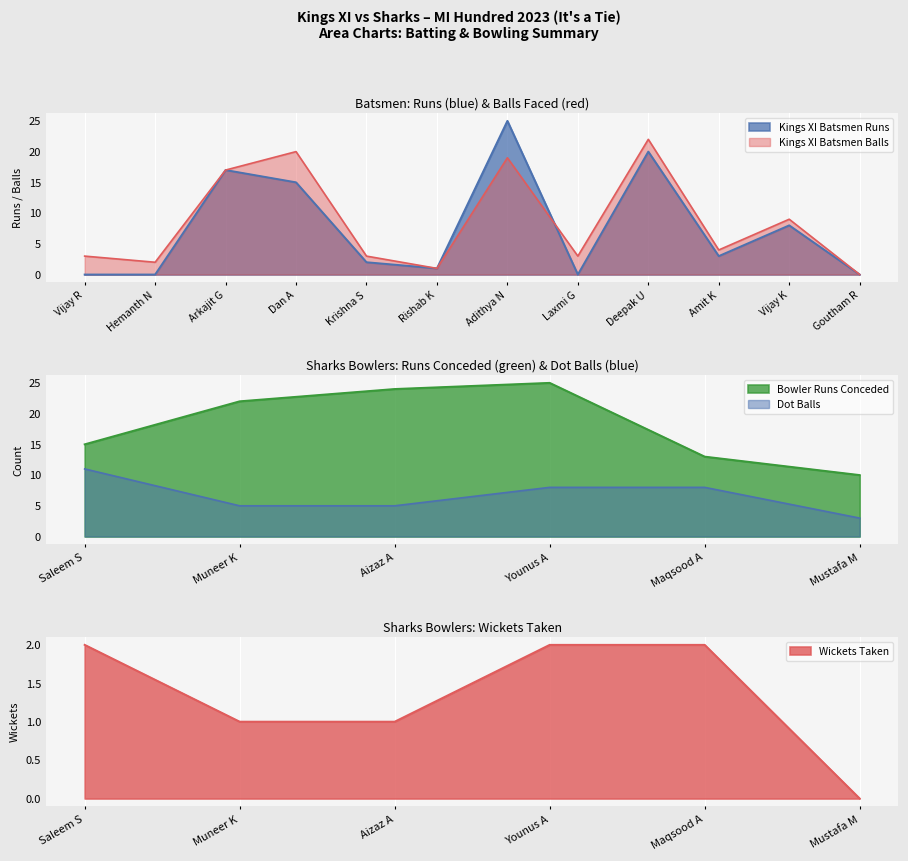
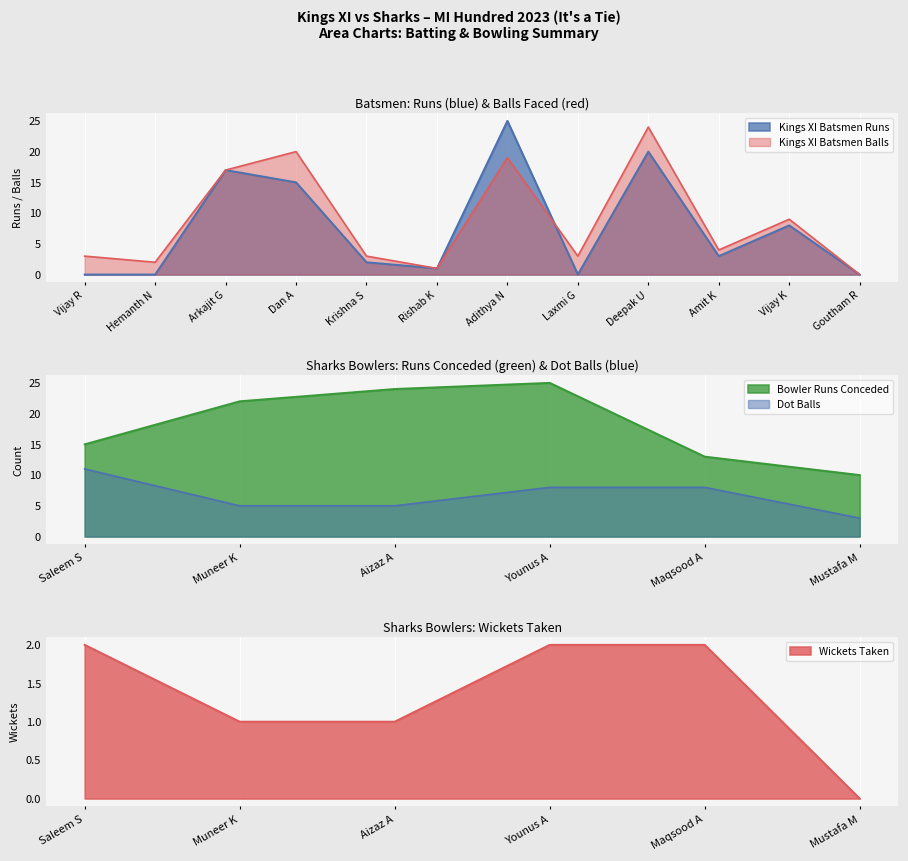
Batsmen: Runs (blue) & Balls Faced (red), Kings XI Batsmen Balls, Deepak U: 22 -> 24
